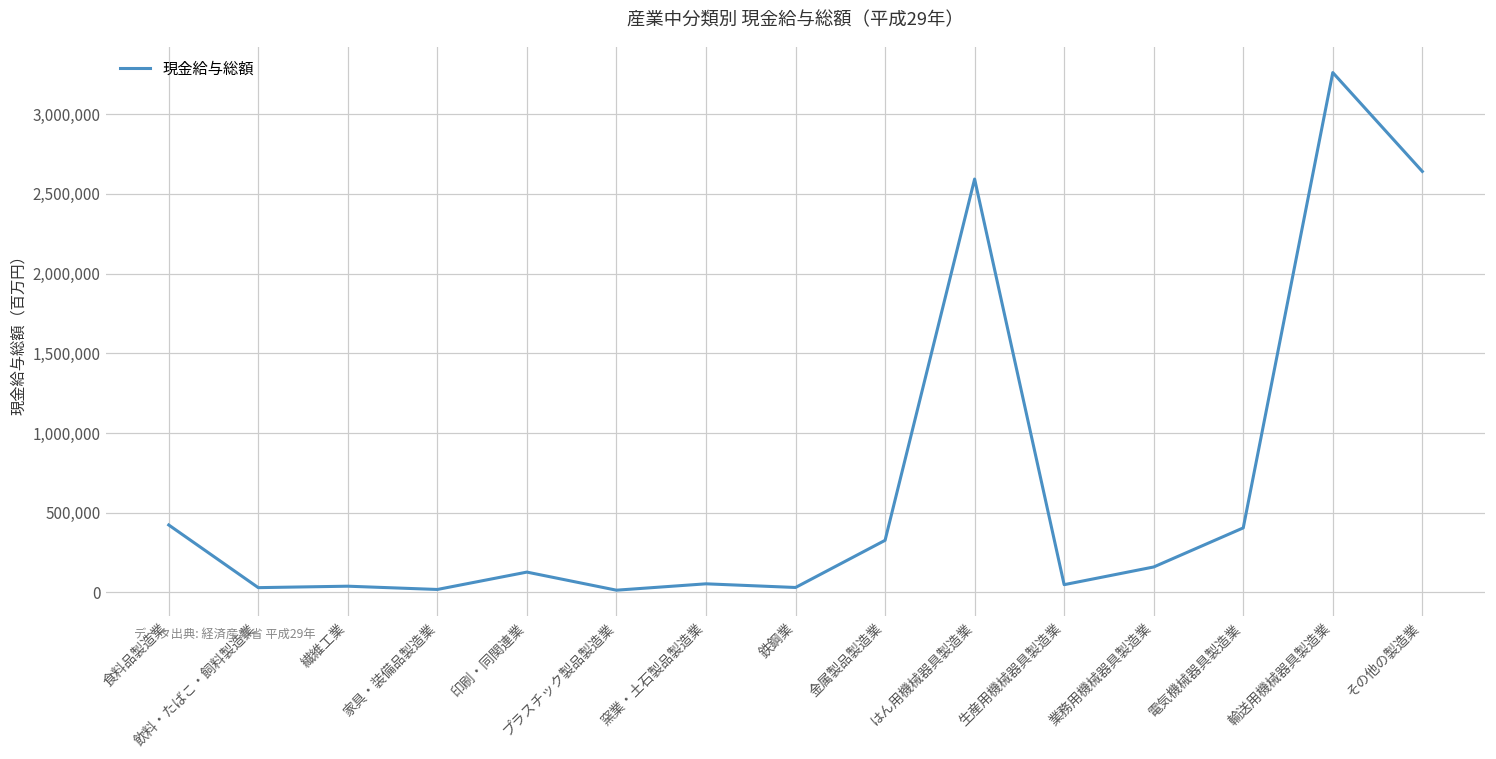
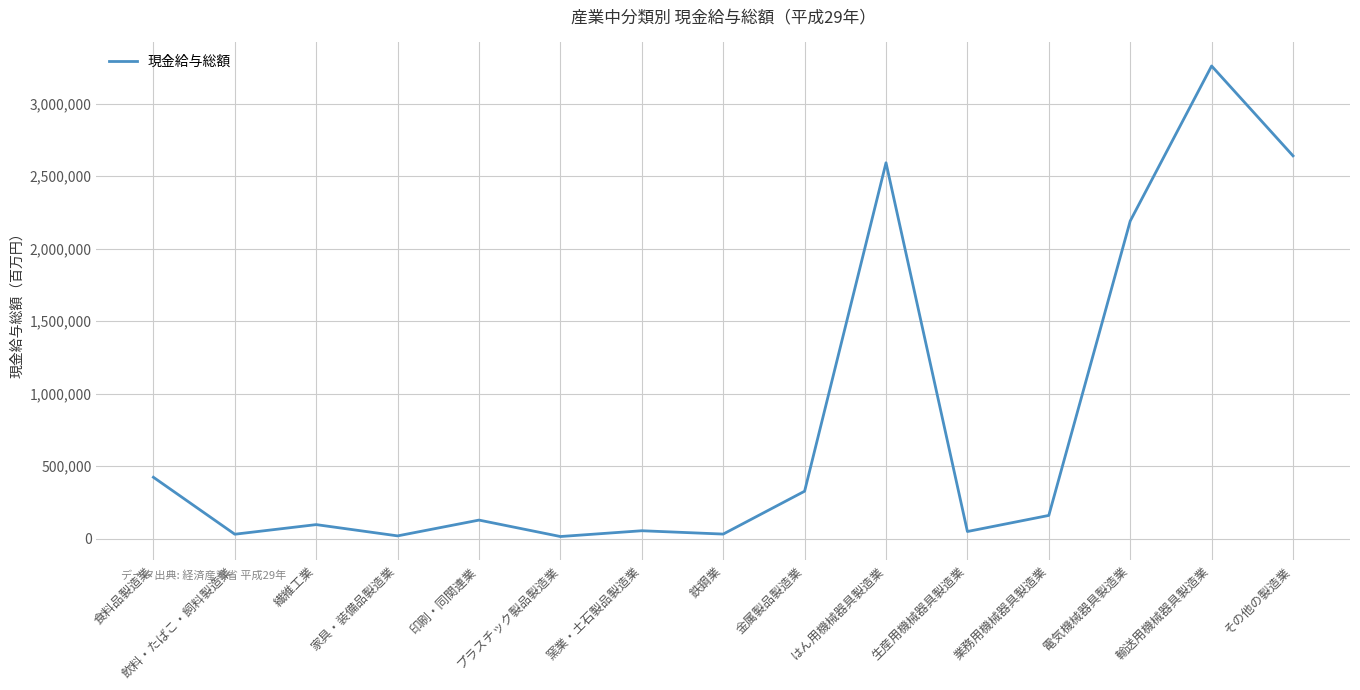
繊維工業: 40,000 -> 100,000
電気機械器具製造業: 400,000 -> 2,190,000
